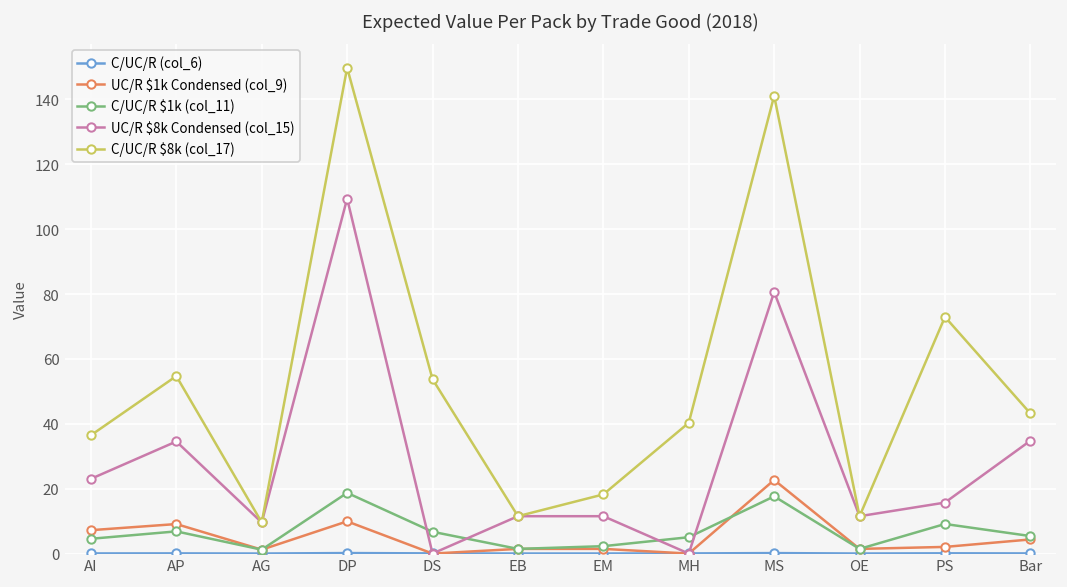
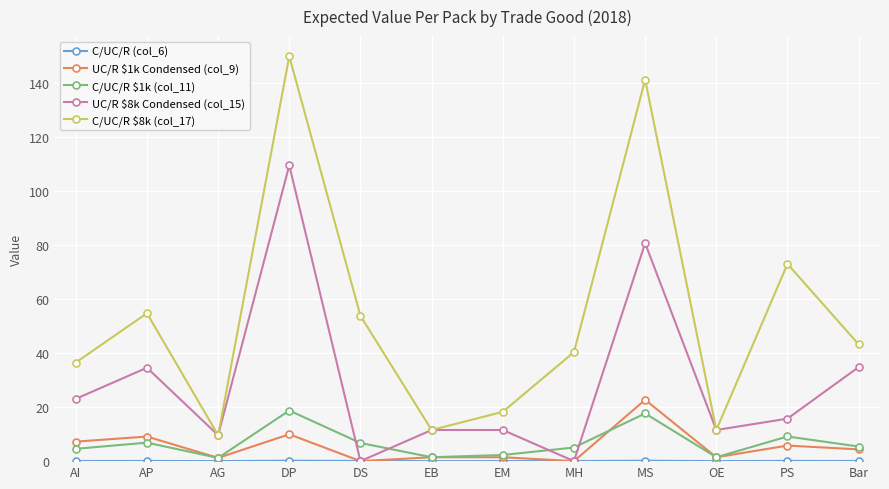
UC/R $1k Condensed (col_9), PS: 2 -> 6
